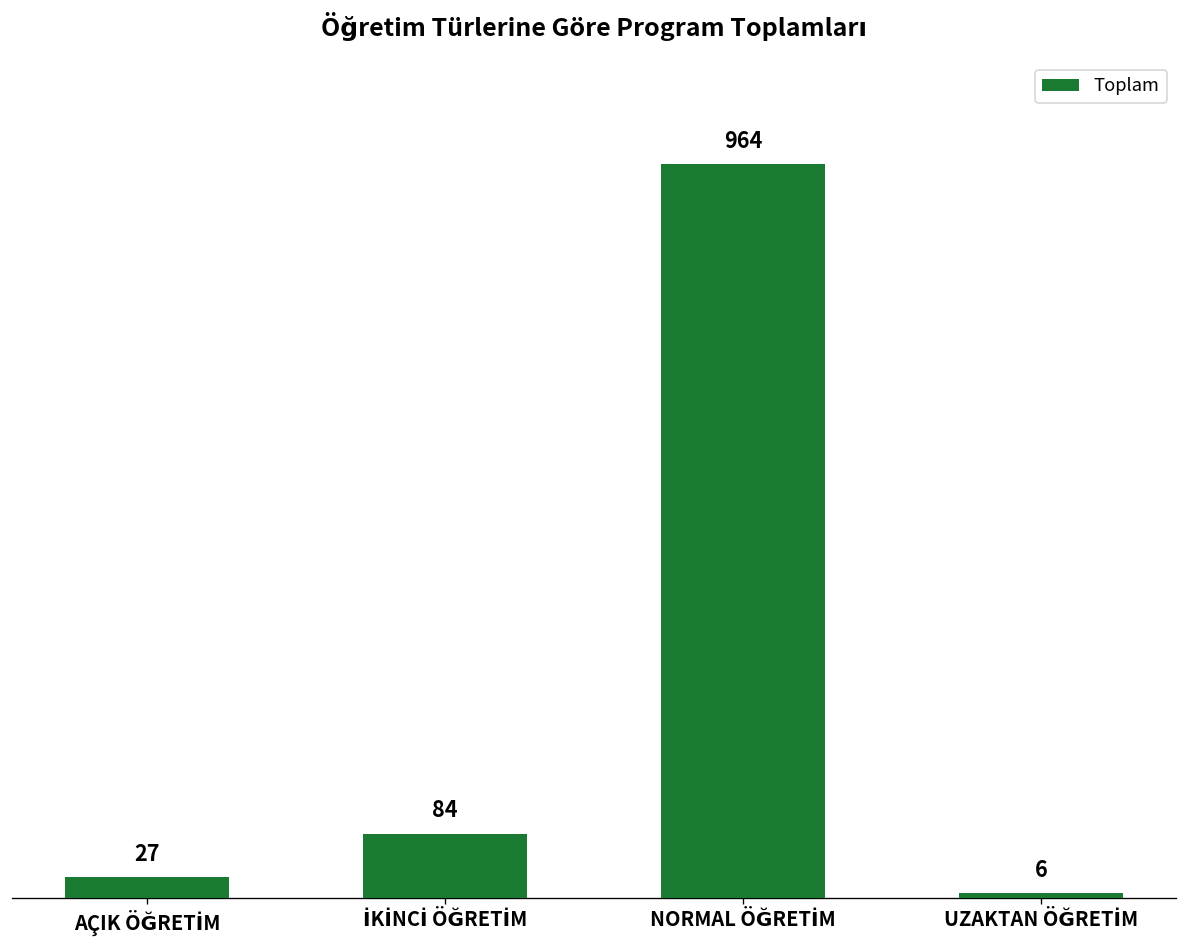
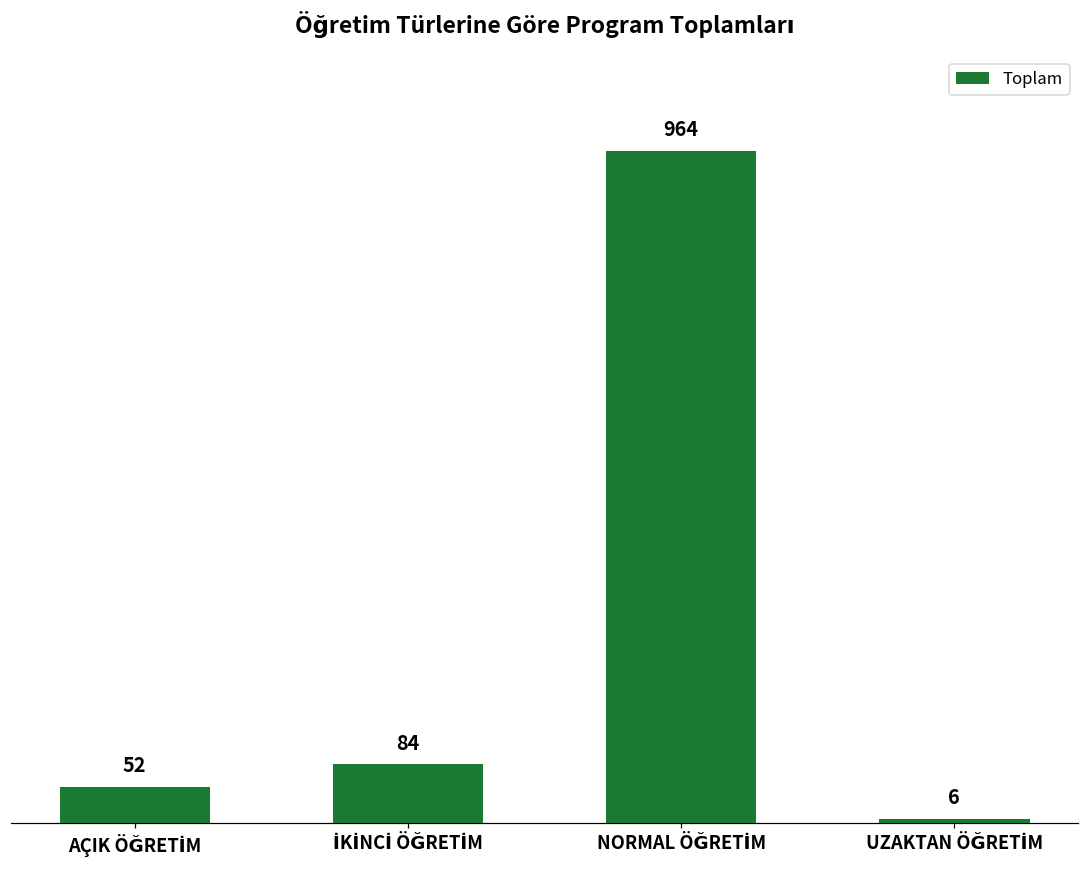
AÇIK ÖĞRETİM: 27 -> 52
